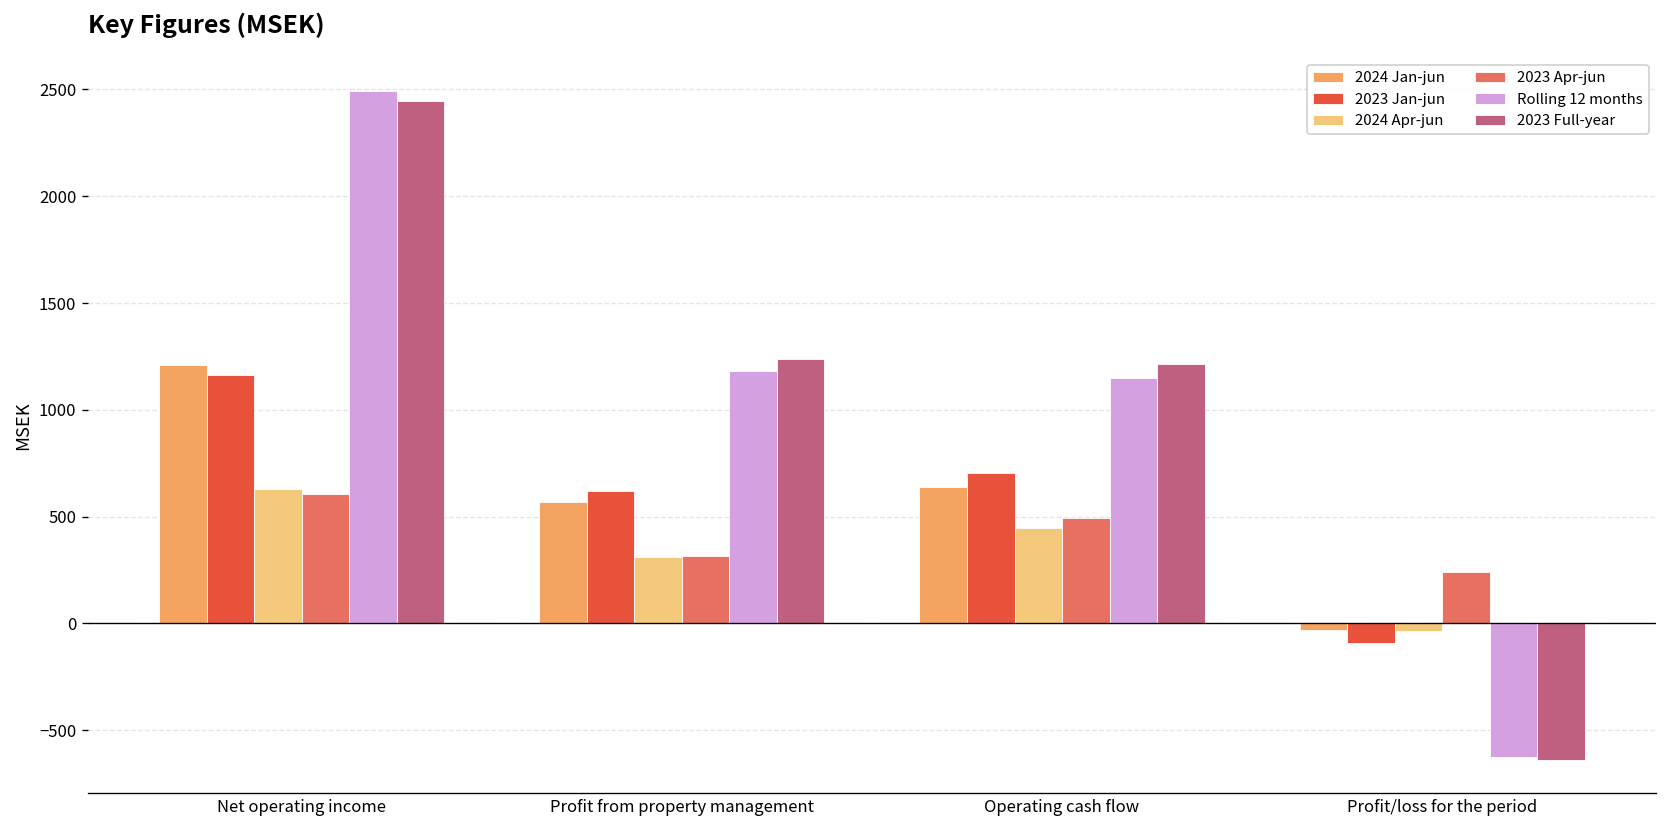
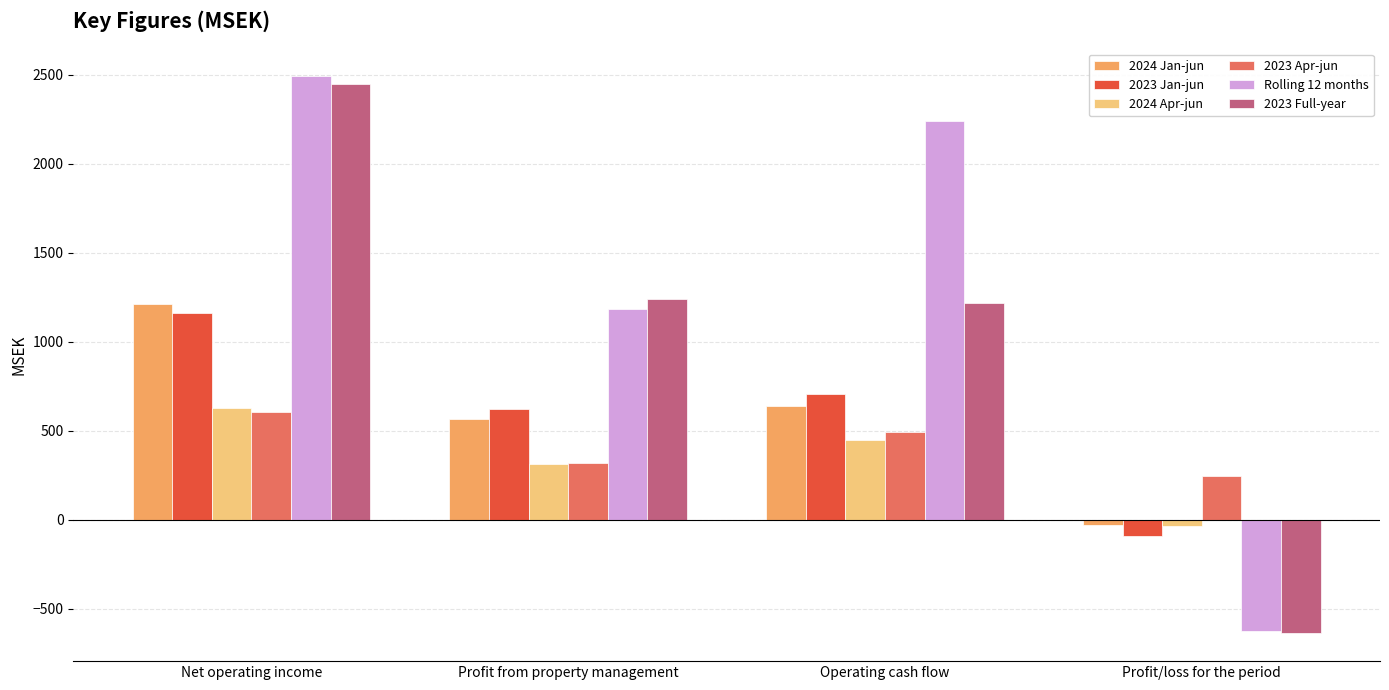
Rolling 12 months, Operating cash flow: 1150 -> 2240
